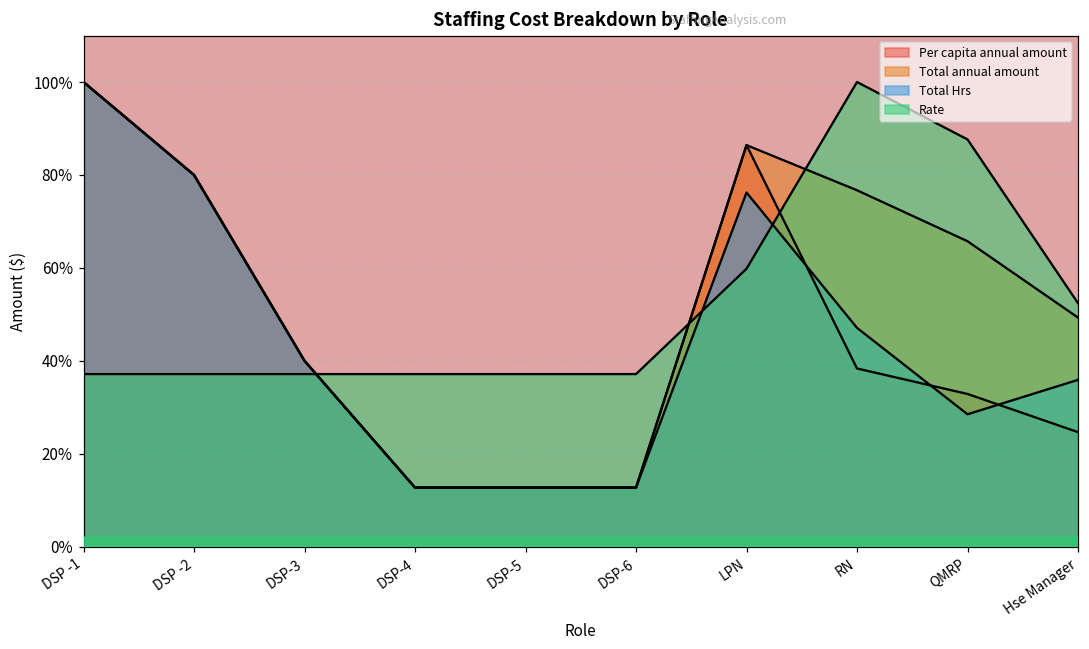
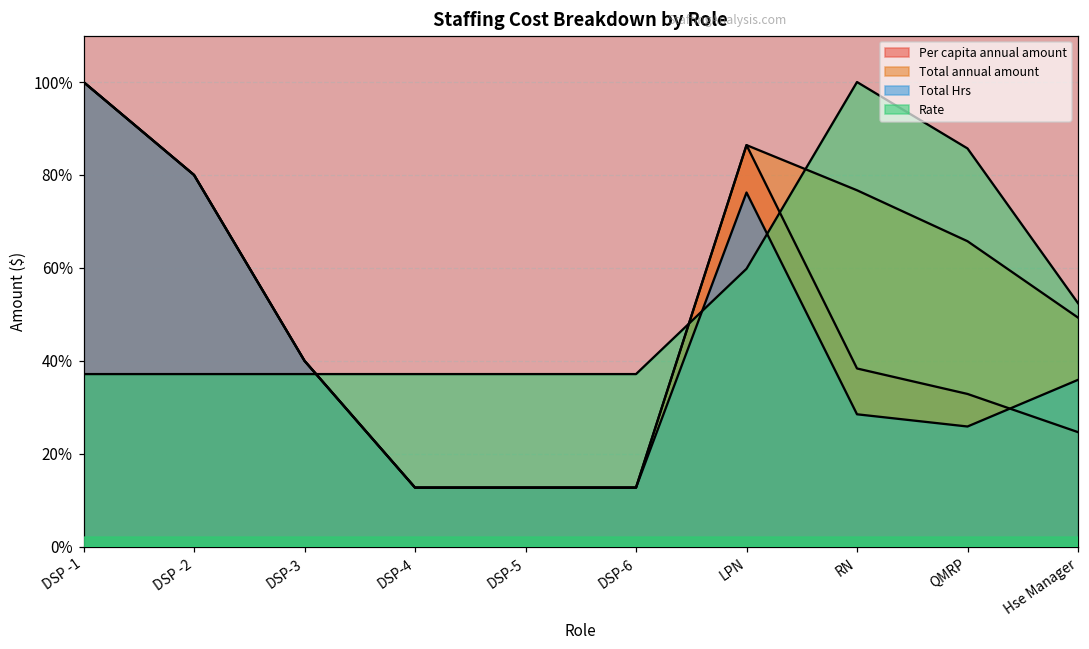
Total Hrs, RN: 47% -> 28%
Total Hrs, QMRP: 28% -> 26%
Rate, QMRP: 88% -> 86%
